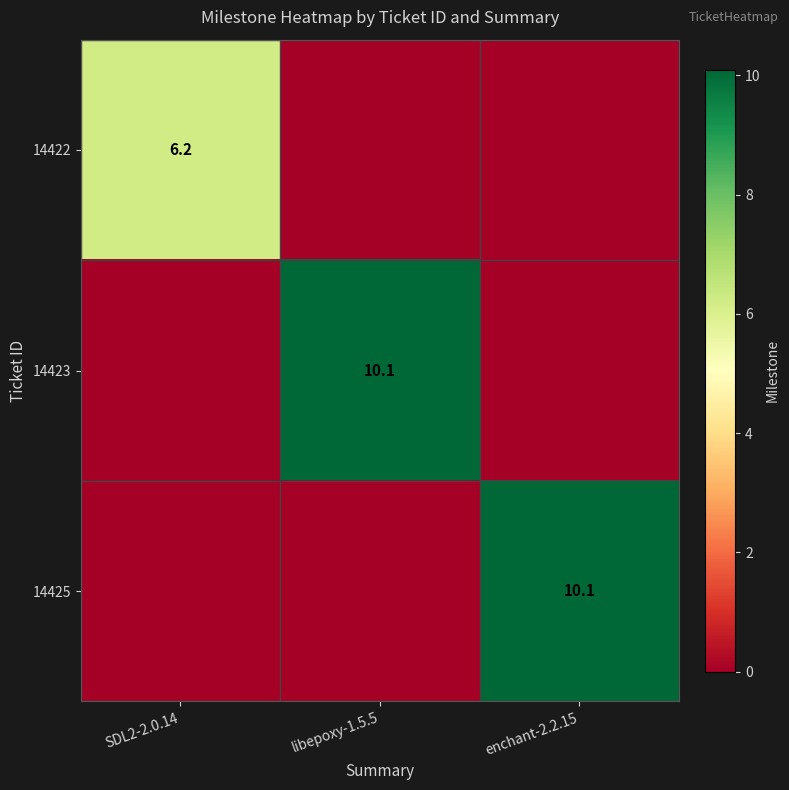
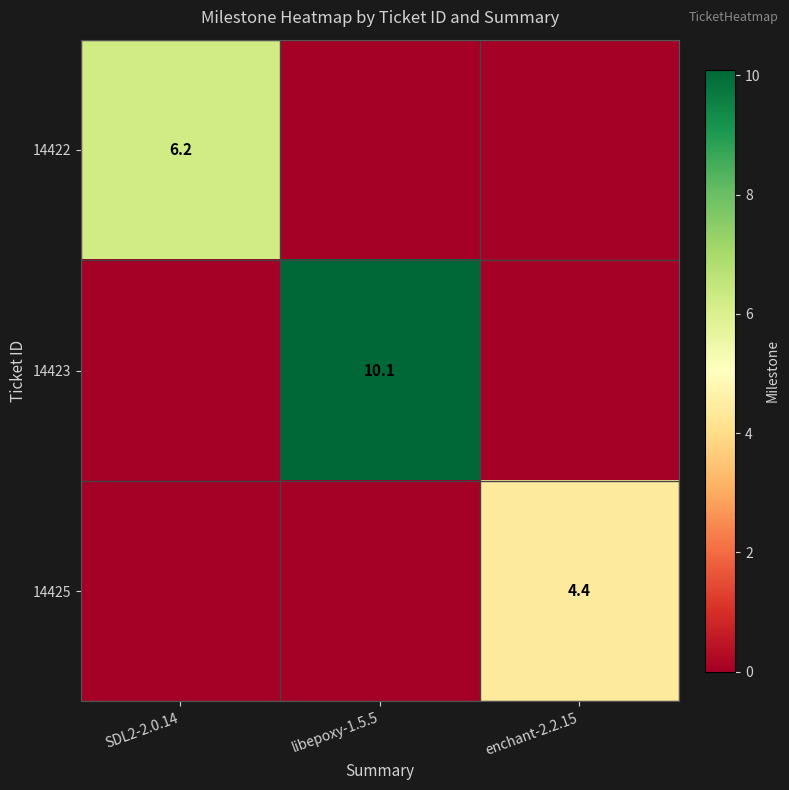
14425, enchant-2.2.15: 10.1 -> 4.4
